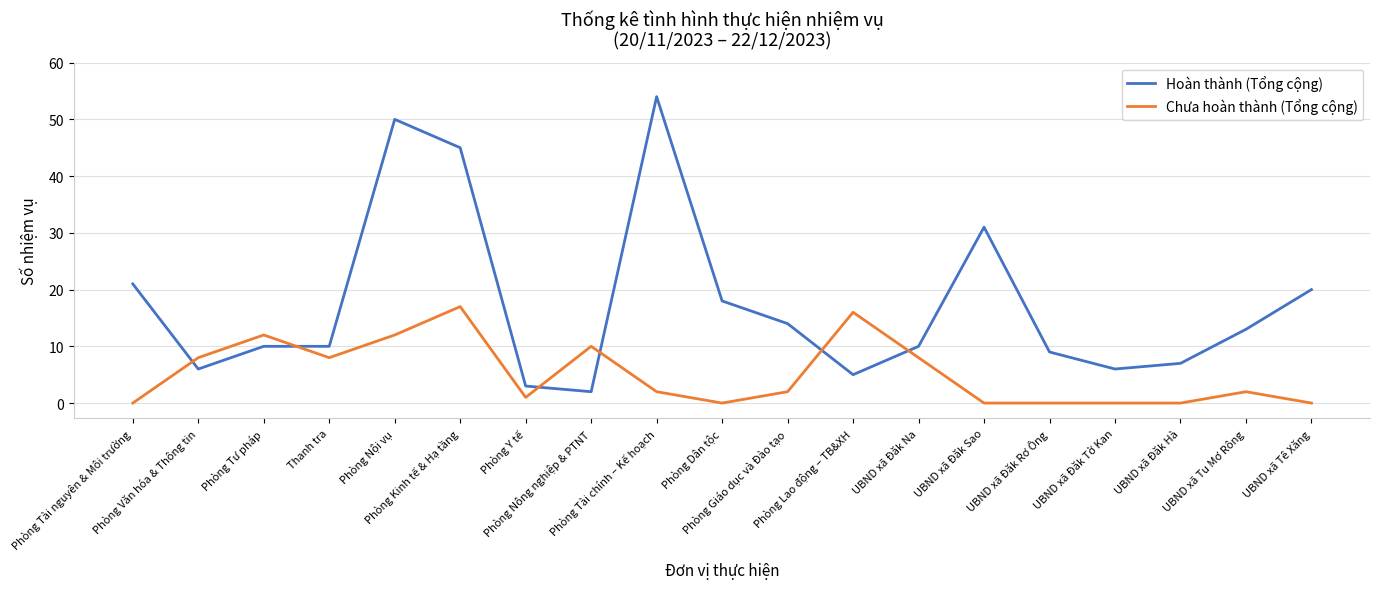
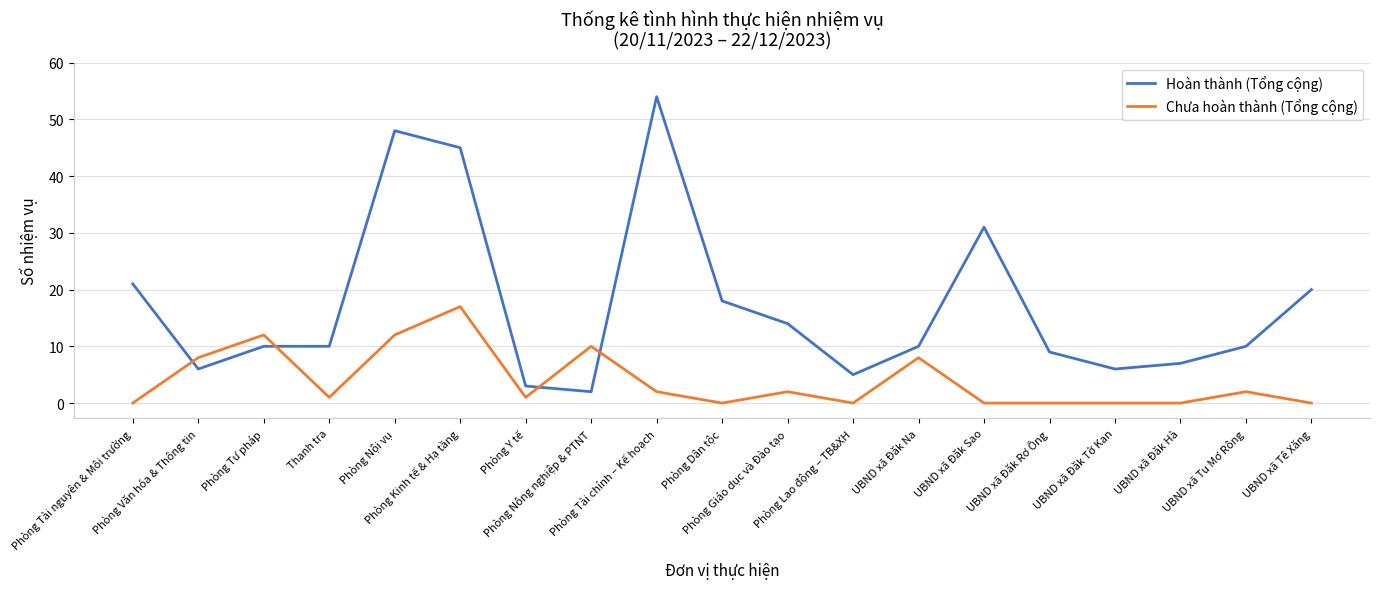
Chưa hoàn thành (Tổng cộng), Thanh tra: 8 -> 1
Hoàn thành (Tổng cộng), Phòng Nội vụ: 50 -> 48
Chưa hoàn thành (Tổng cộng), Phòng Lao động – TB&XH: 16 -> 0
Hoàn thành (Tổng cộng), UBND xã Tu Mơ Rông: 13 -> 10
